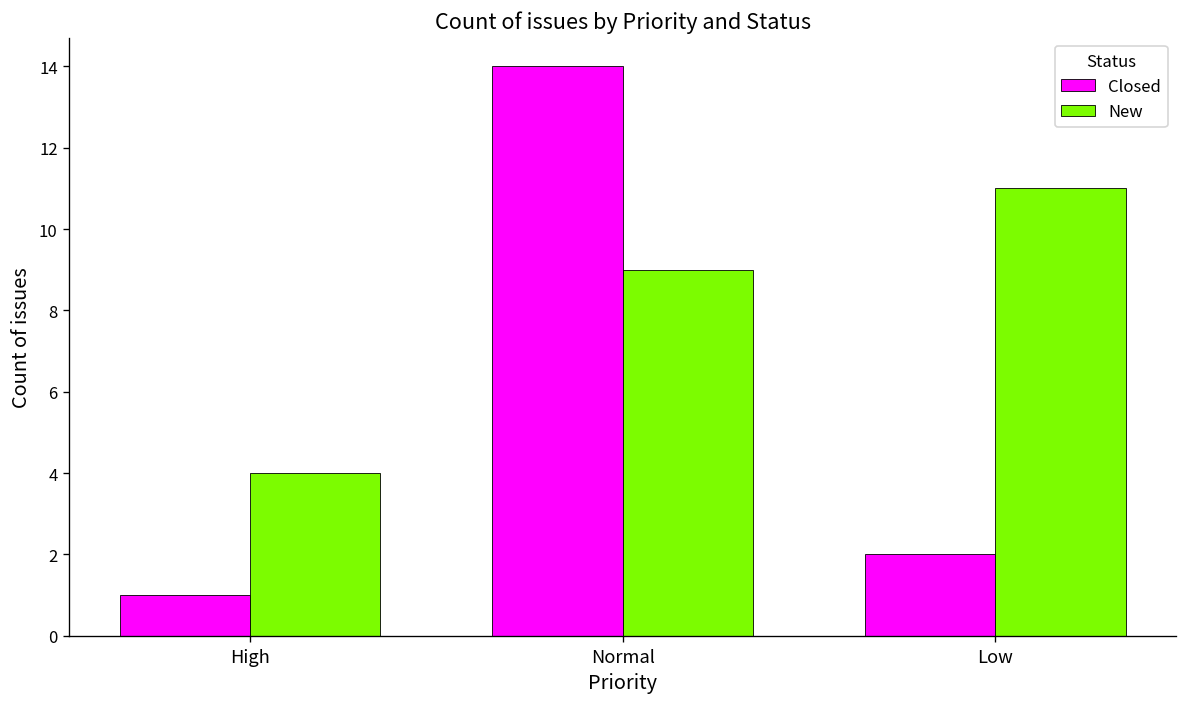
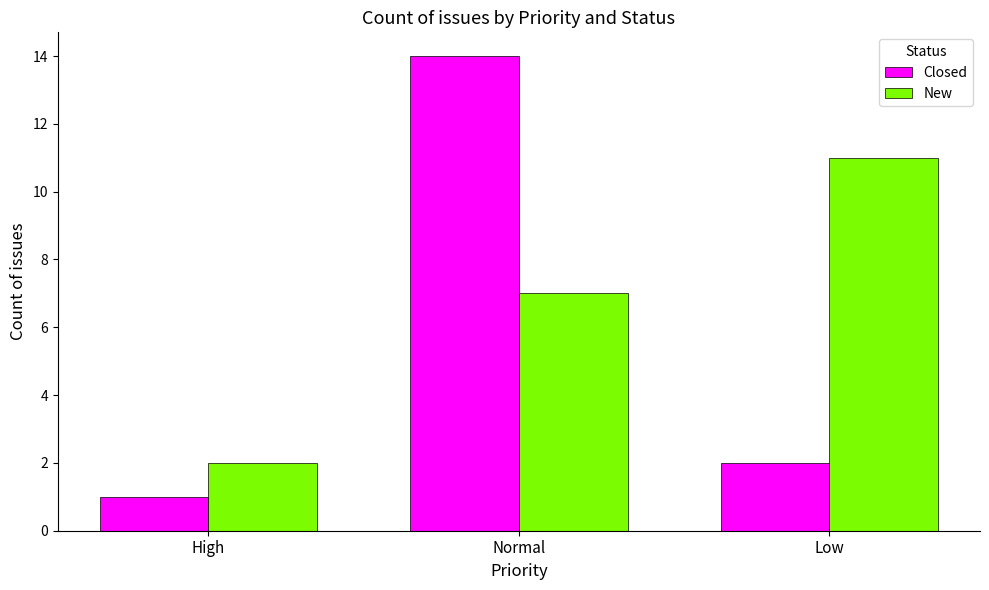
New, High: 4 -> 2
New, Normal: 9 -> 7
